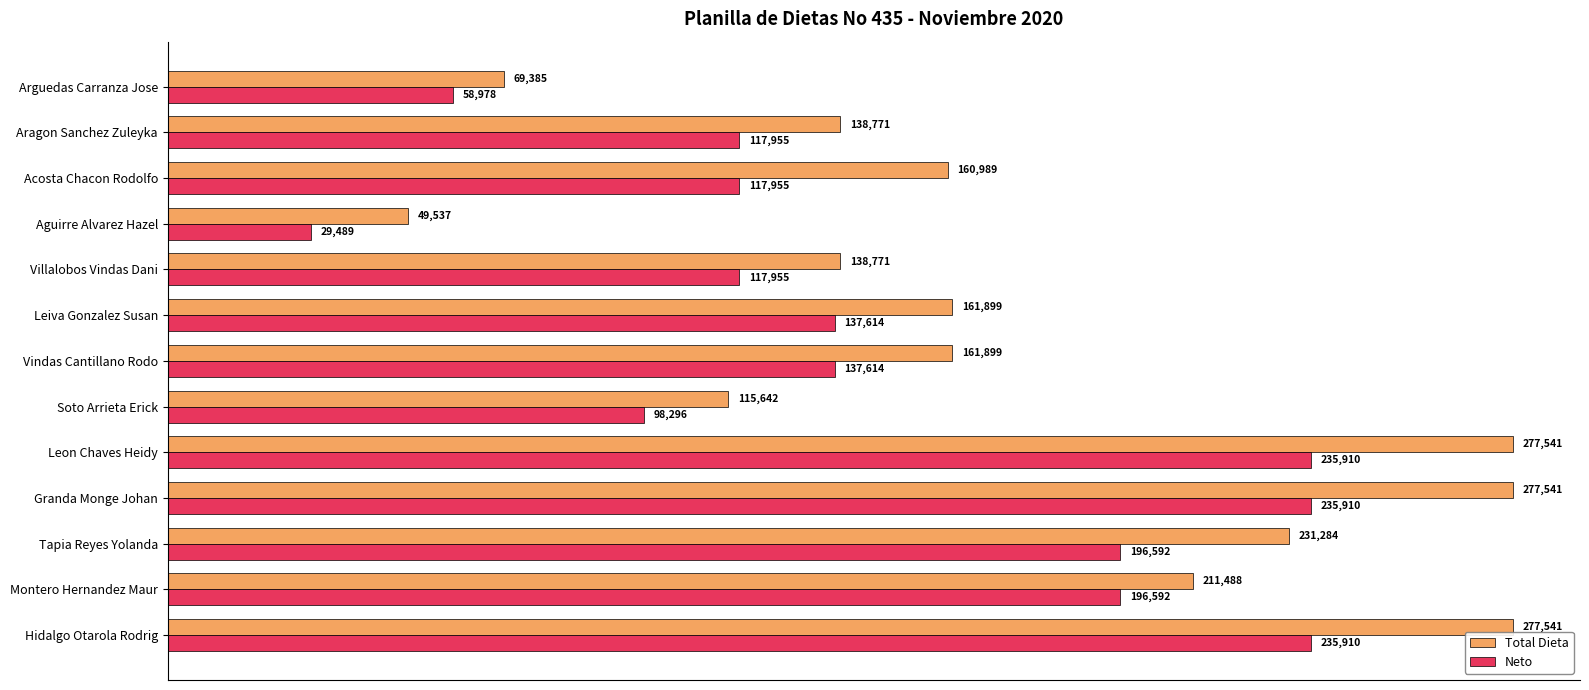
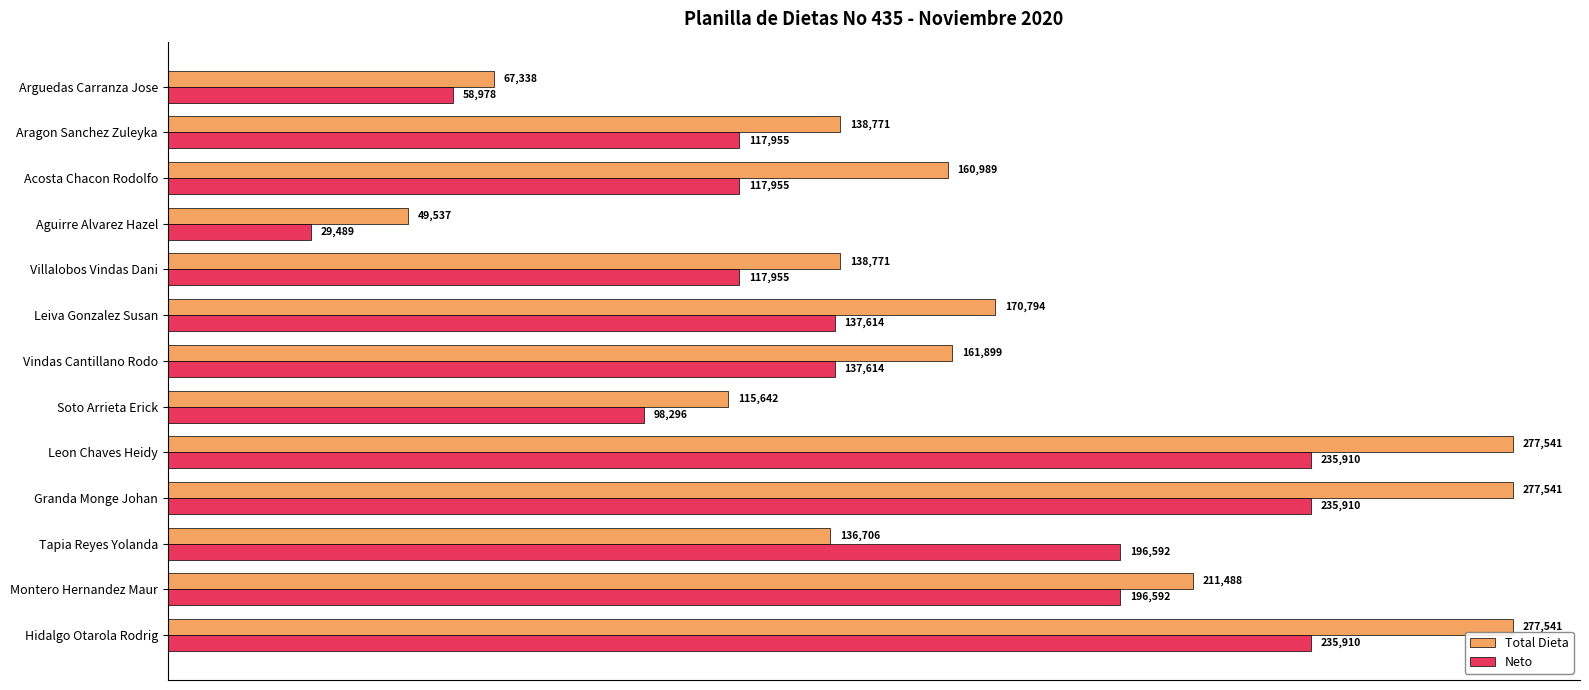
Total Dieta, Arguedas Carranza Jose: 69,385 -> 67,338
Total Dieta, Leiva Gonzalez Susan: 161,899 -> 170,794
Total Dieta, Tapia Reyes Yolanda: 231,284 -> 136,706
